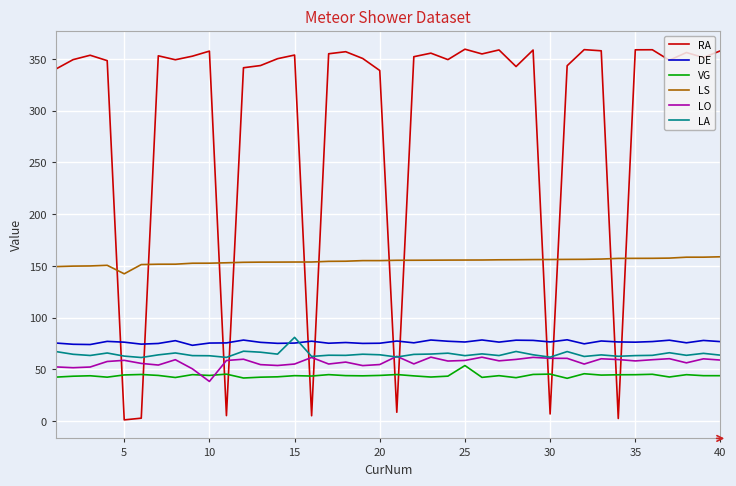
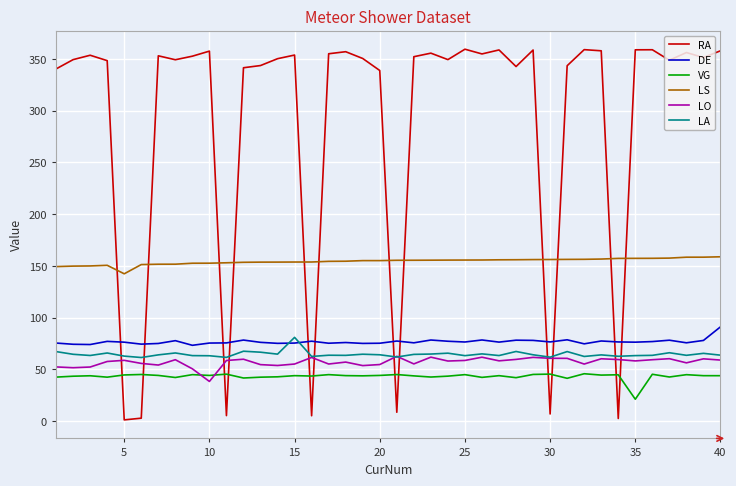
VG, 25: 54 -> 45
VG, 35: 45 -> 21
DE, 40: 77 -> 91
